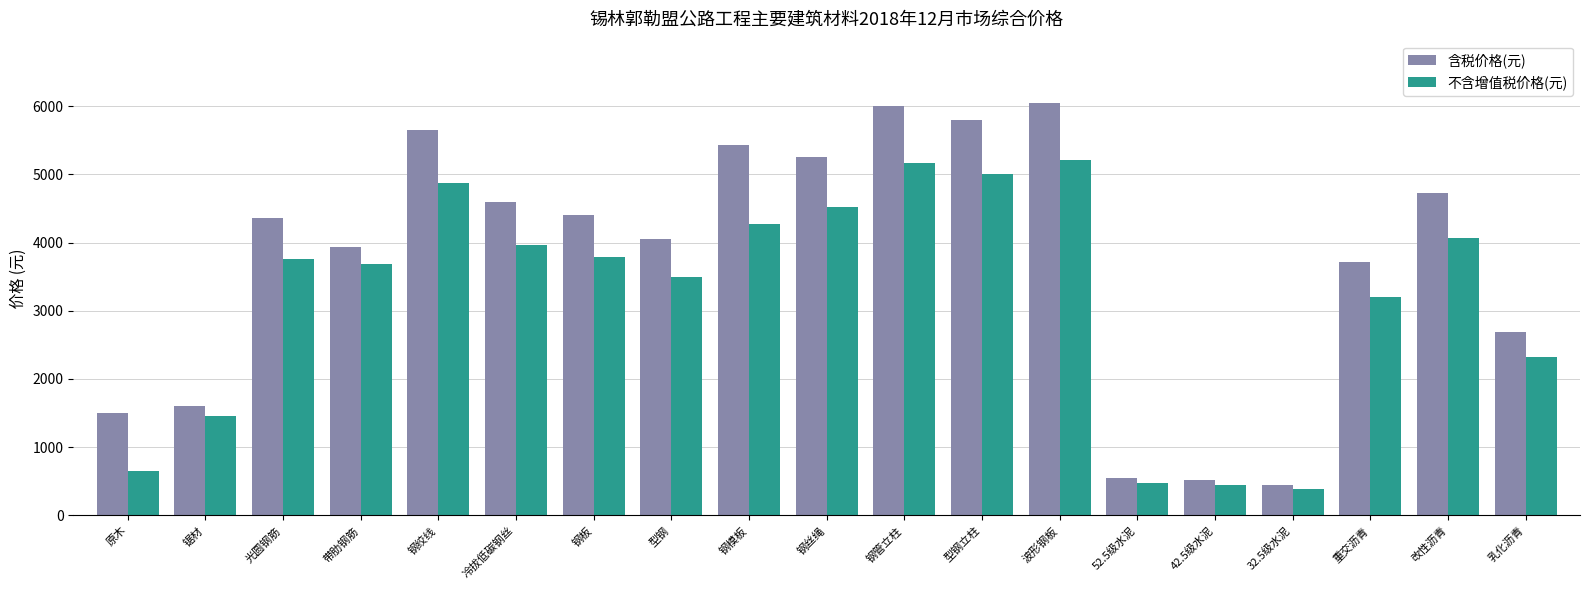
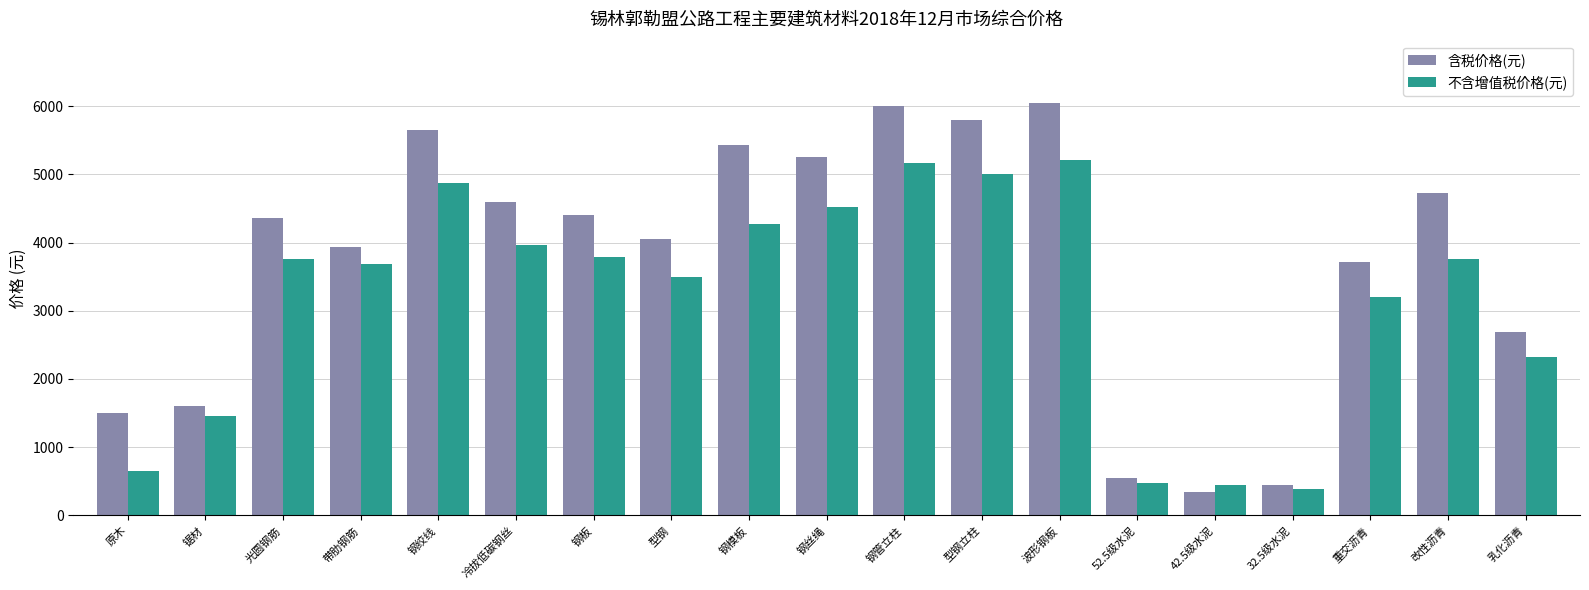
含税价格(元), 42.5级水泥: 500 -> 300
不含增值税价格(元), 改性沥青: 4100 -> 3800
